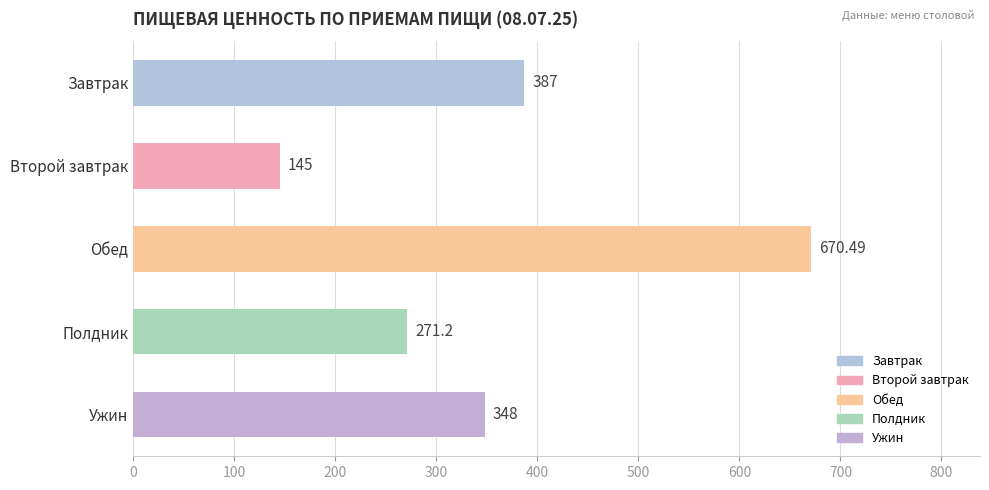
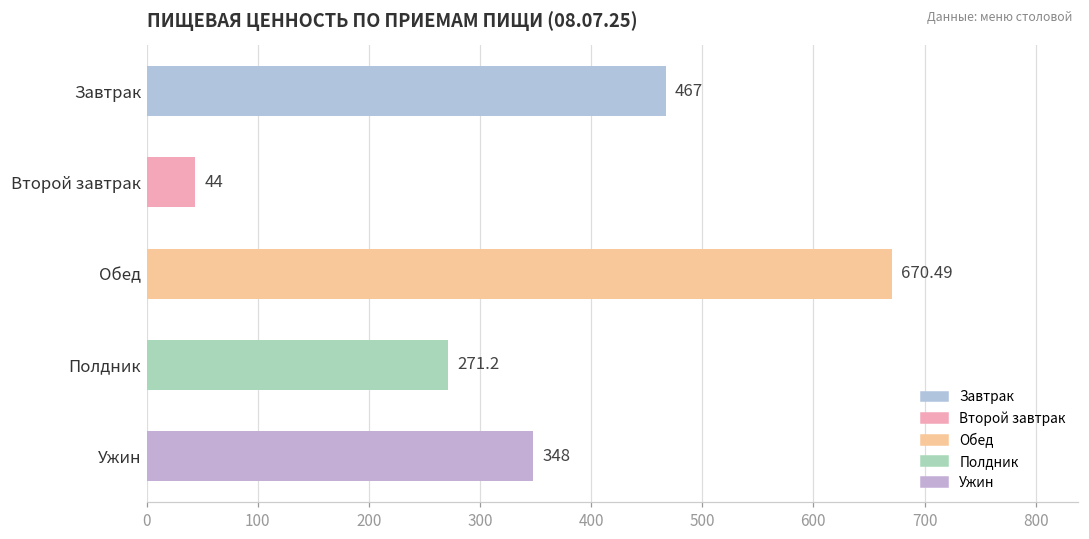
Завтрак: 387 -> 467
Второй завтрак: 145 -> 44
